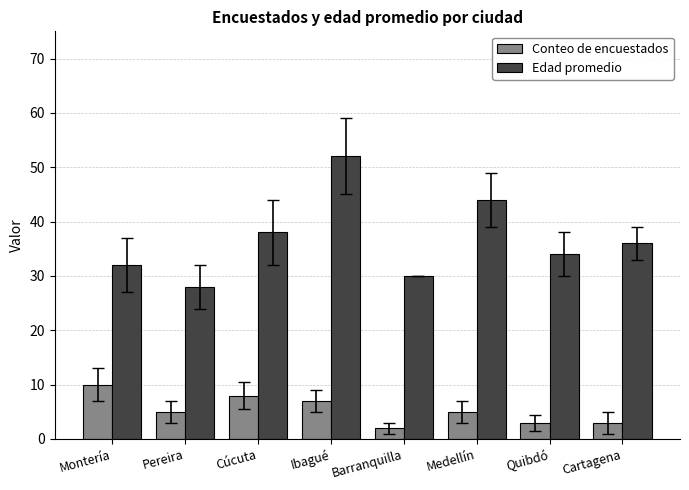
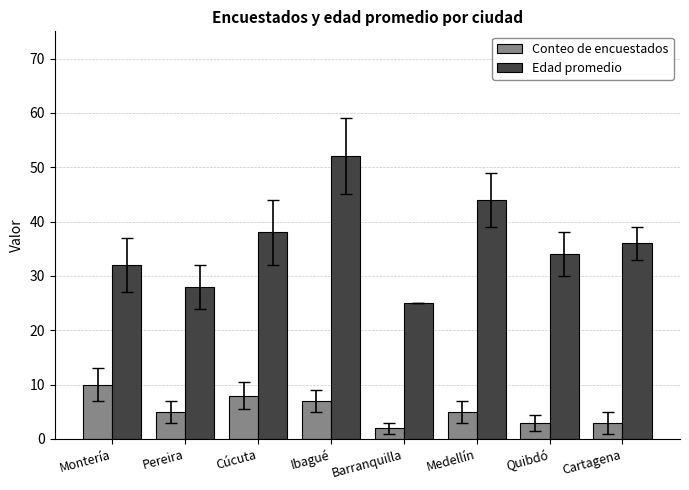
Edad promedio, Barranquilla: 30 -> 25
